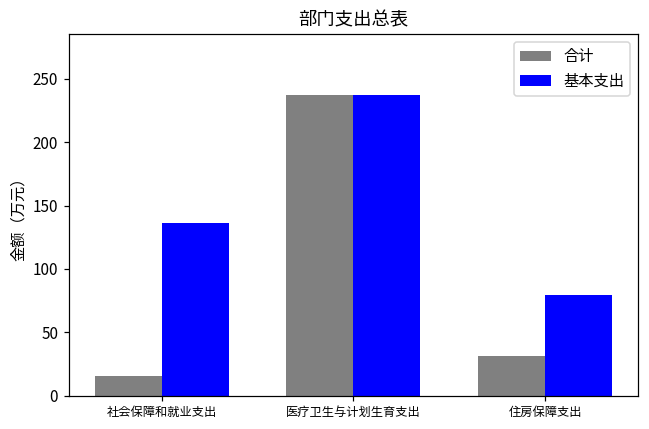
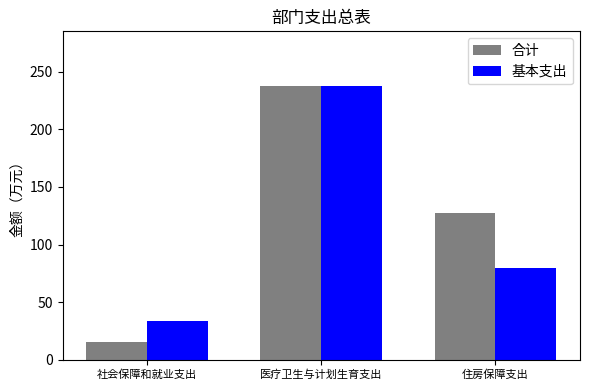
基本支出, 社会保障和就业支出: 137 -> 34
合计, 住房保障支出: 31 -> 127
